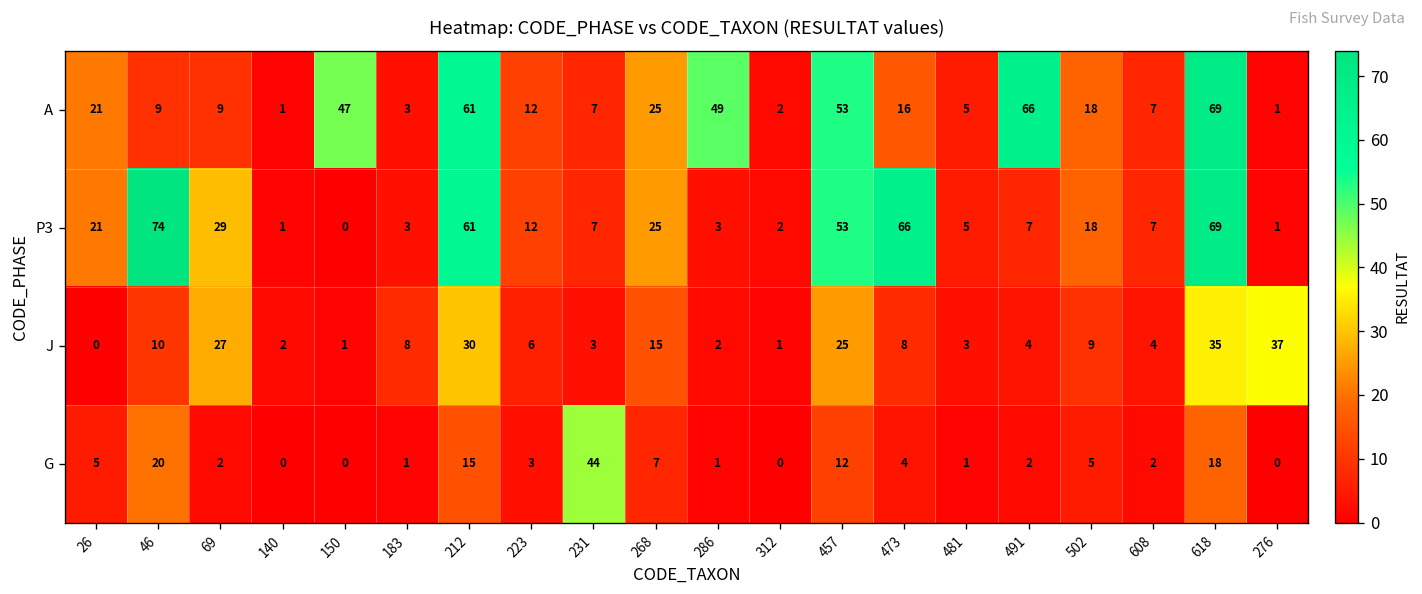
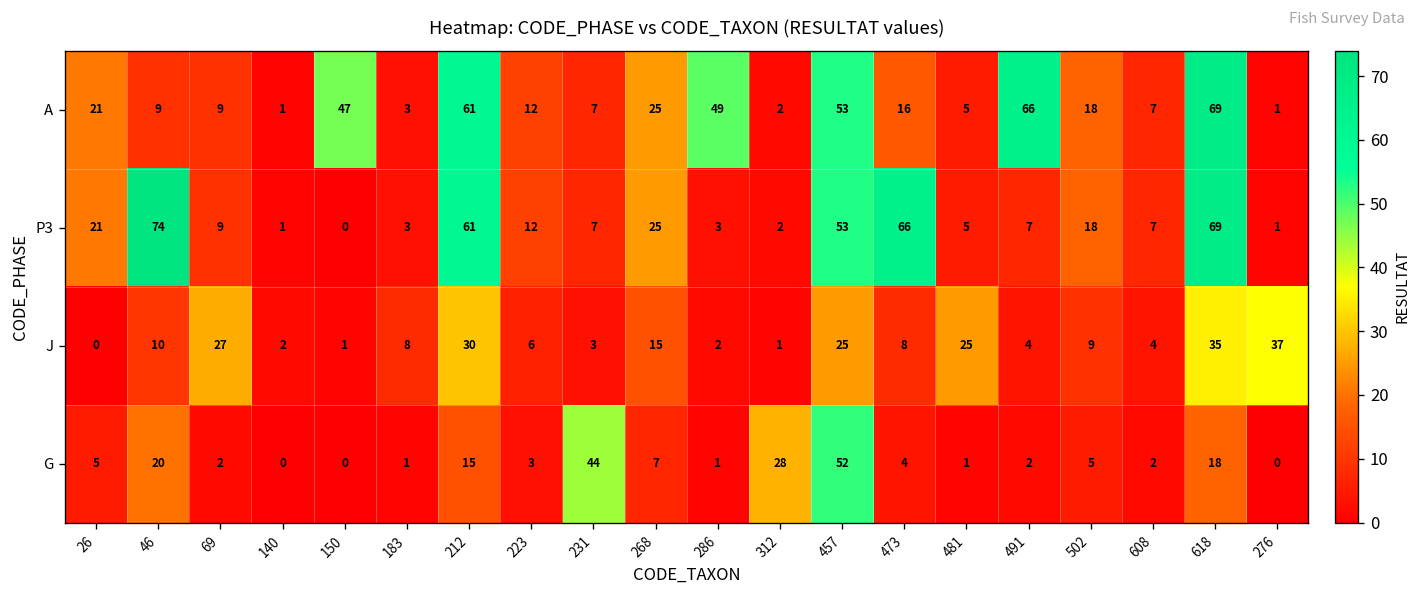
P3, 69: 29 -> 9
J, 481: 3 -> 25
G, 312: 0 -> 28
G, 457: 12 -> 52
